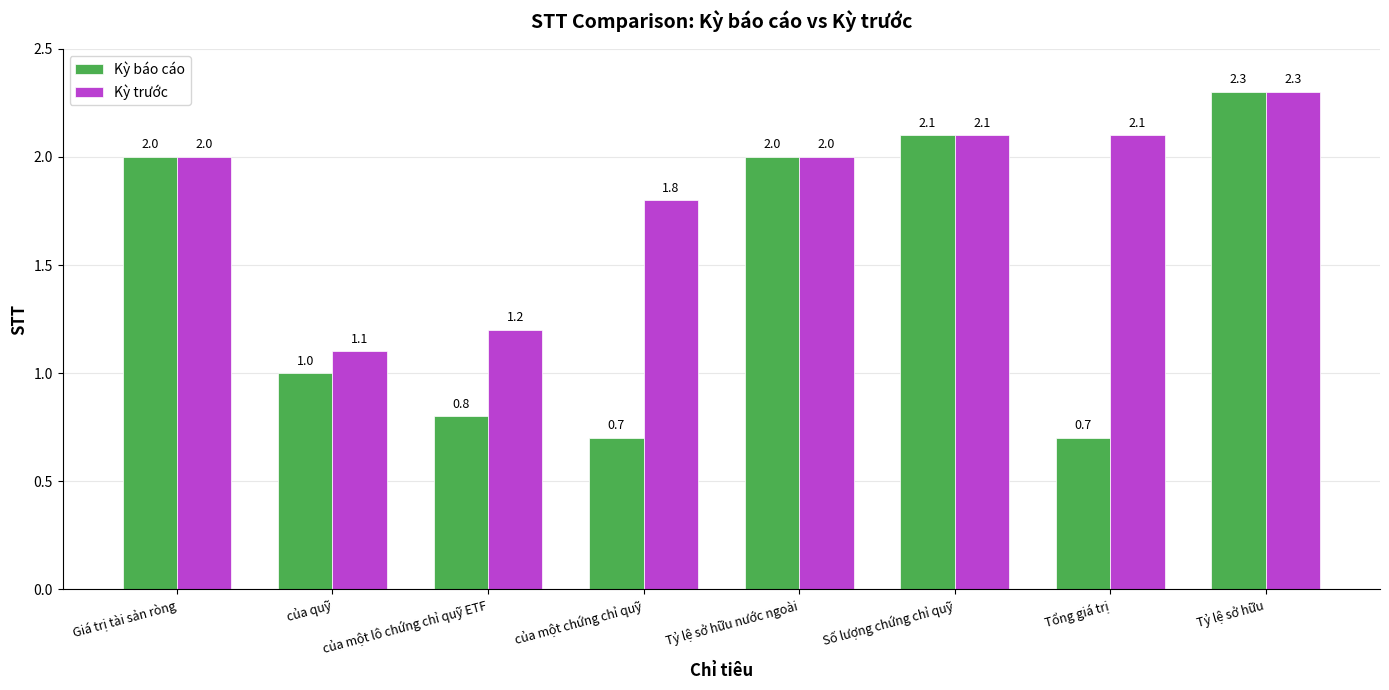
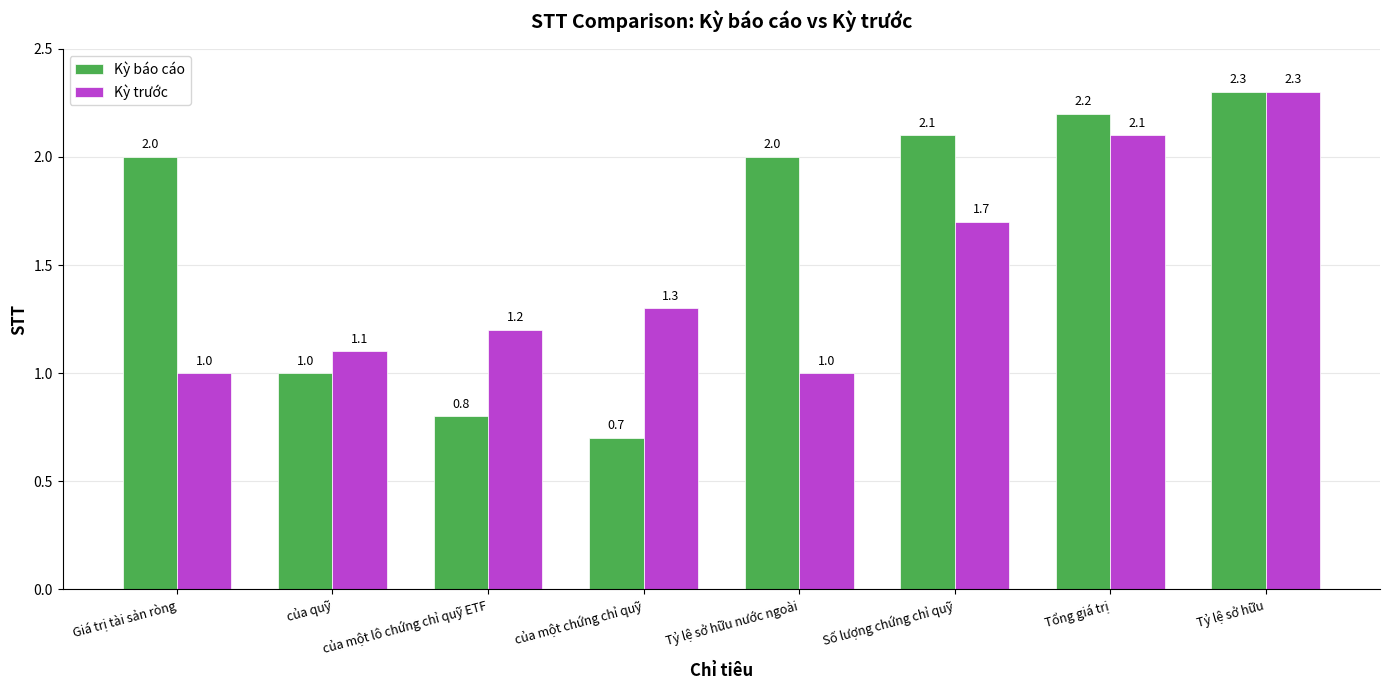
Kỳ trước, Giá trị tài sản ròng: 2.0 -> 1.0
Kỳ trước, của một chứng chỉ quỹ: 1.8 -> 1.3
Kỳ trước, Tỷ lệ sở hữu nước ngoài: 2.0 -> 1.0
Kỳ trước, Số lượng chứng chỉ quỹ: 2.1 -> 1.7
Kỳ báo cáo, Tổng giá trị: 0.7 -> 2.2
